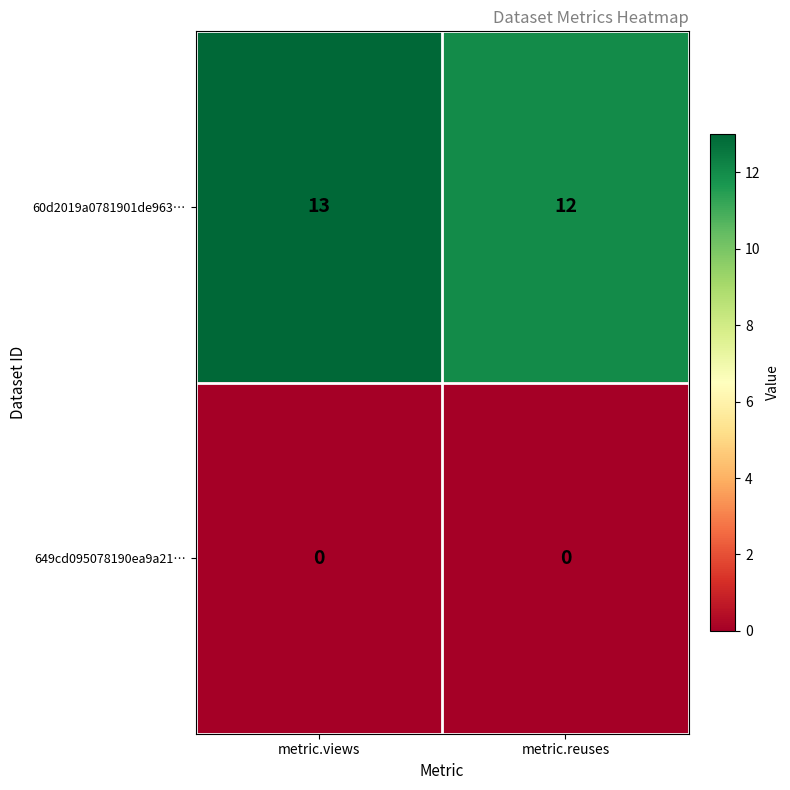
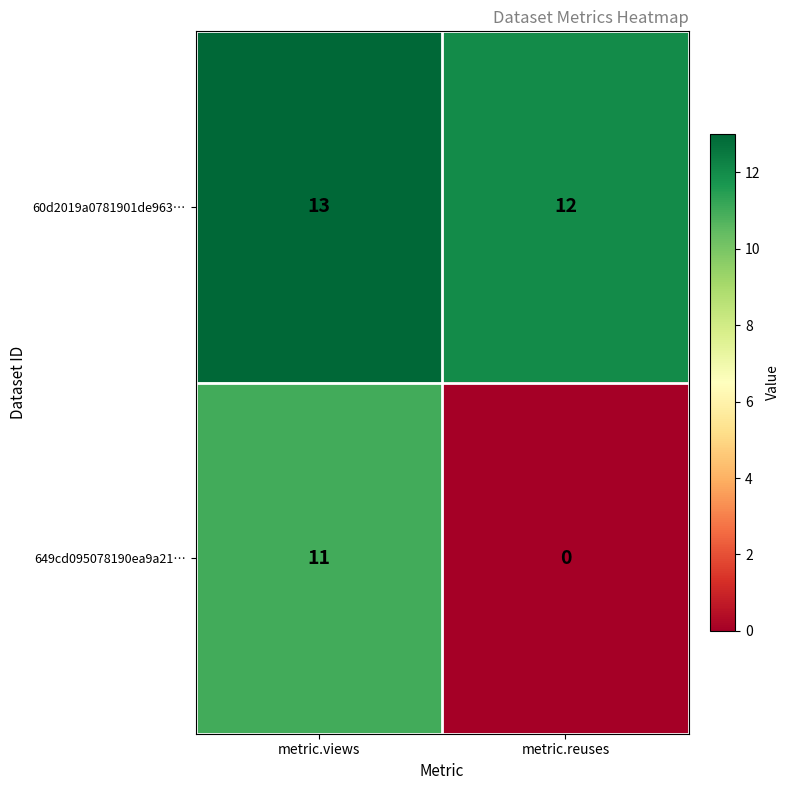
649cd095078190ea9a21…, metric.views: 0 -> 11
